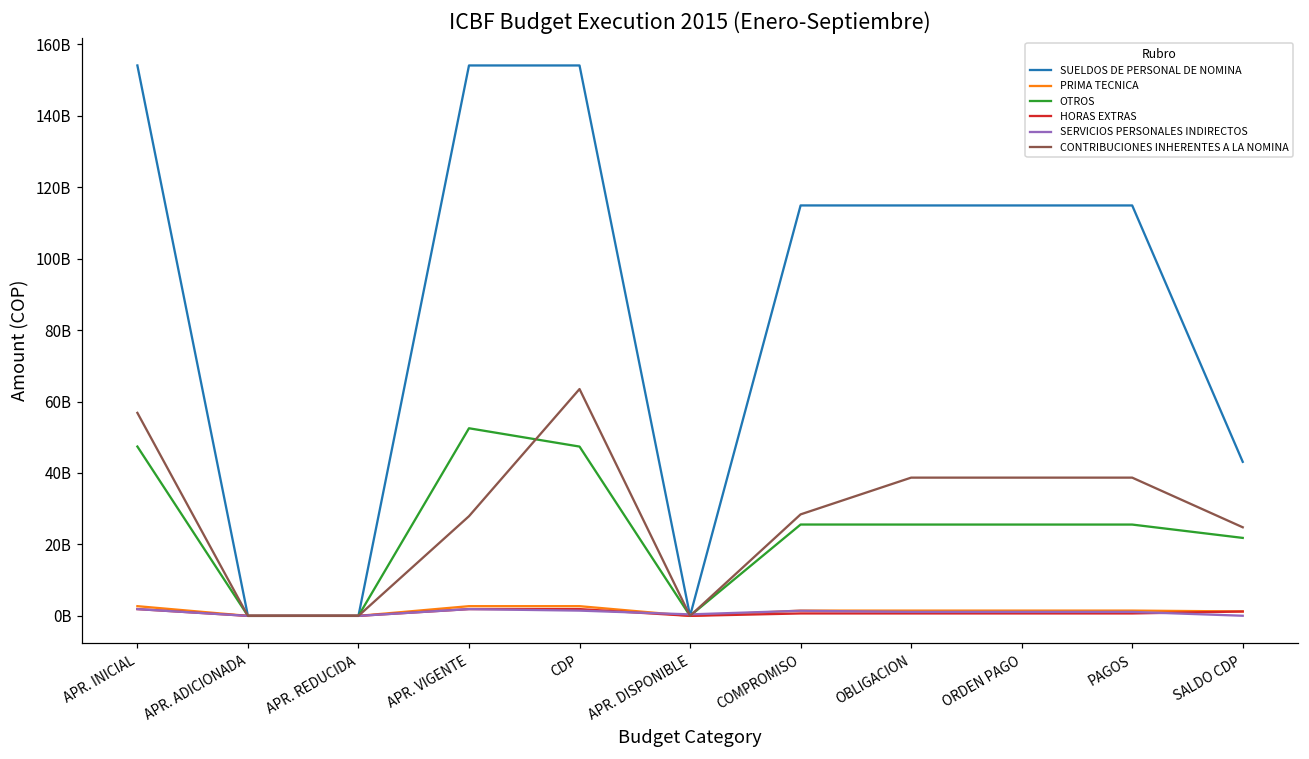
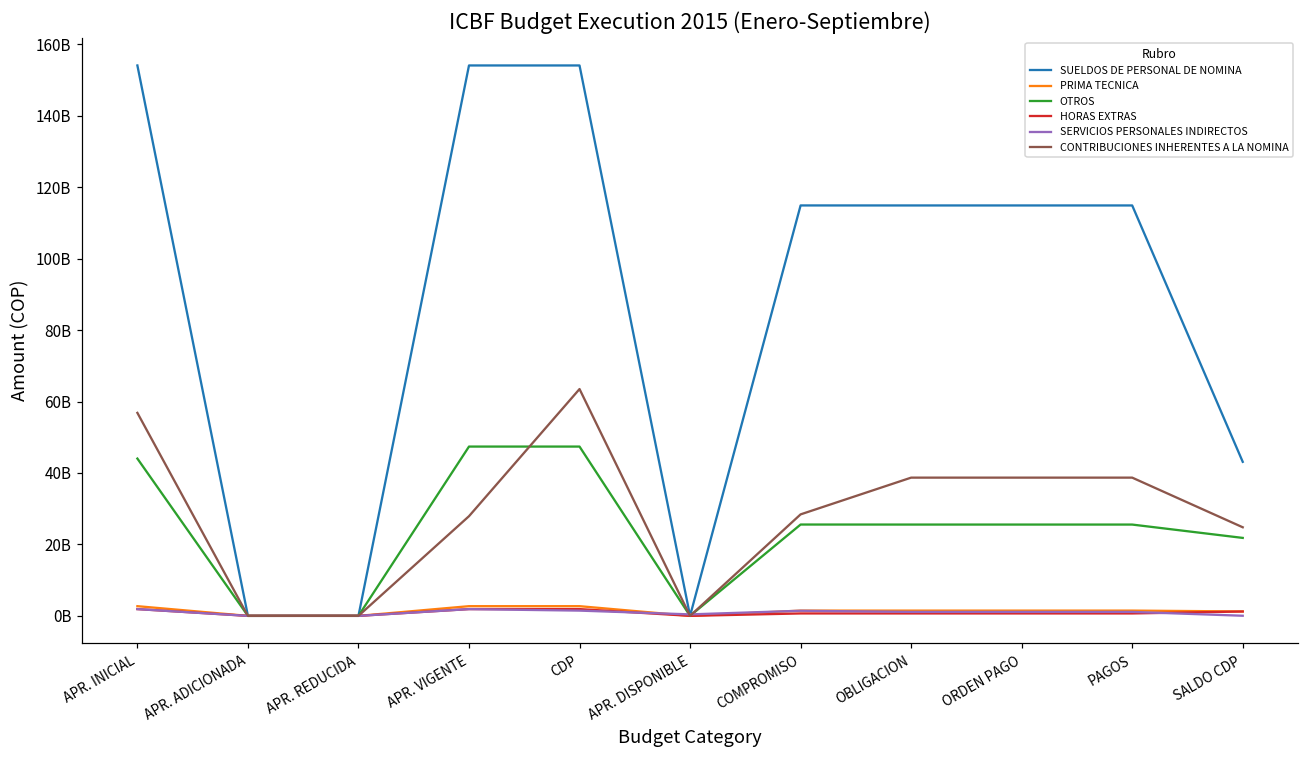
OTROS, APR. INICIAL: 47000000000 -> 44000000000
OTROS, APR. VIGENTE: 53000000000 -> 47000000000
